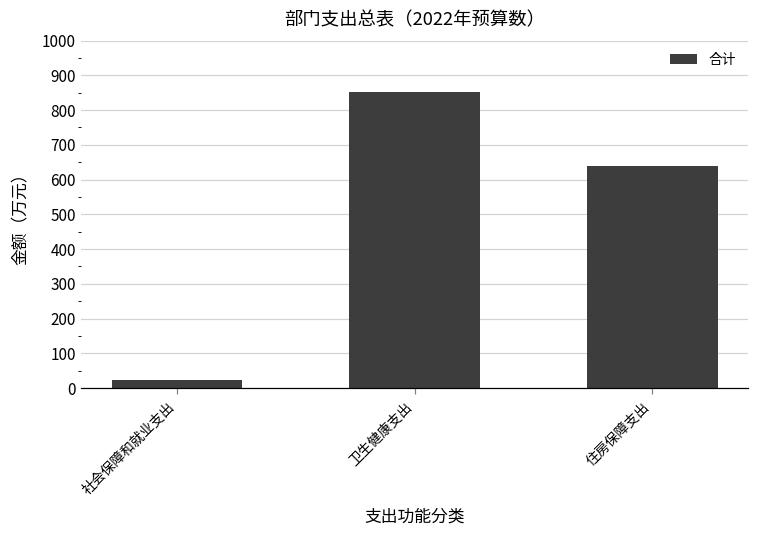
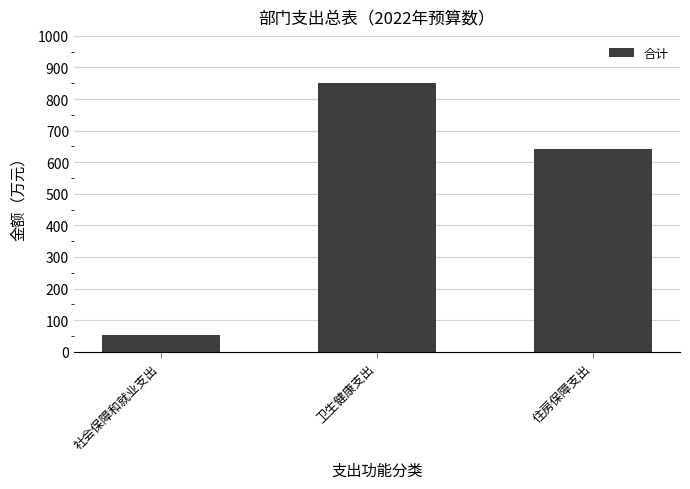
社会保障和就业支出: 20 -> 50
